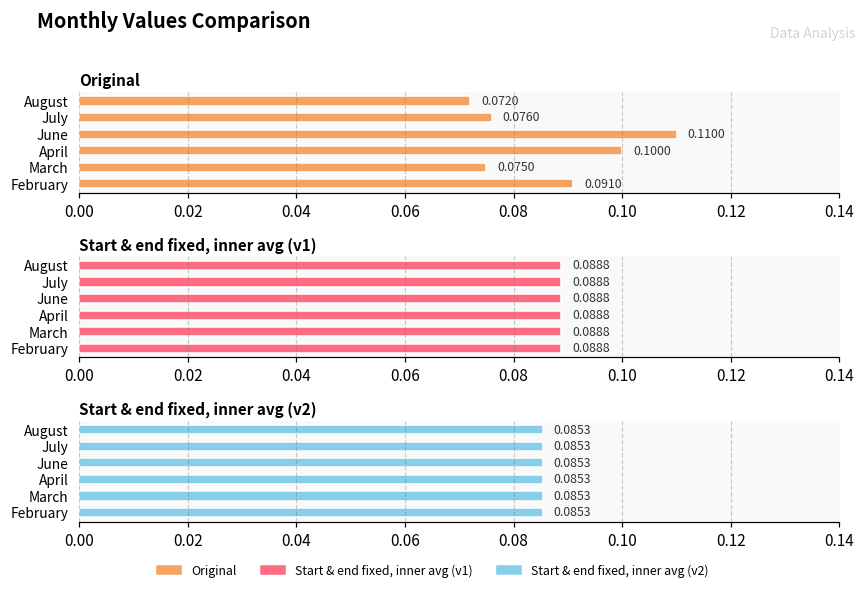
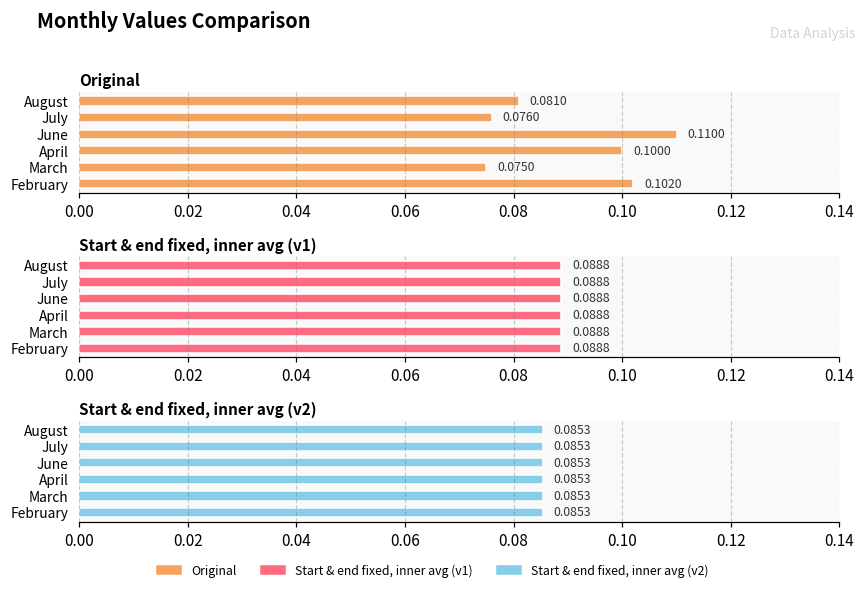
Original, August: 0.0720 -> 0.0810
Original, February: 0.0910 -> 0.1020
